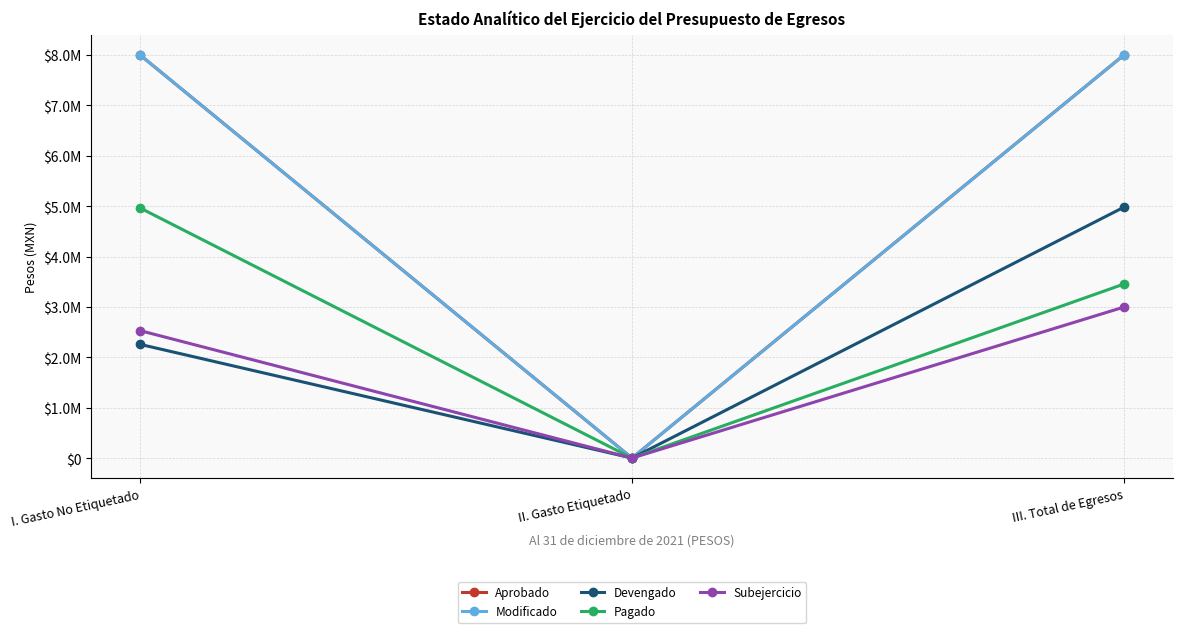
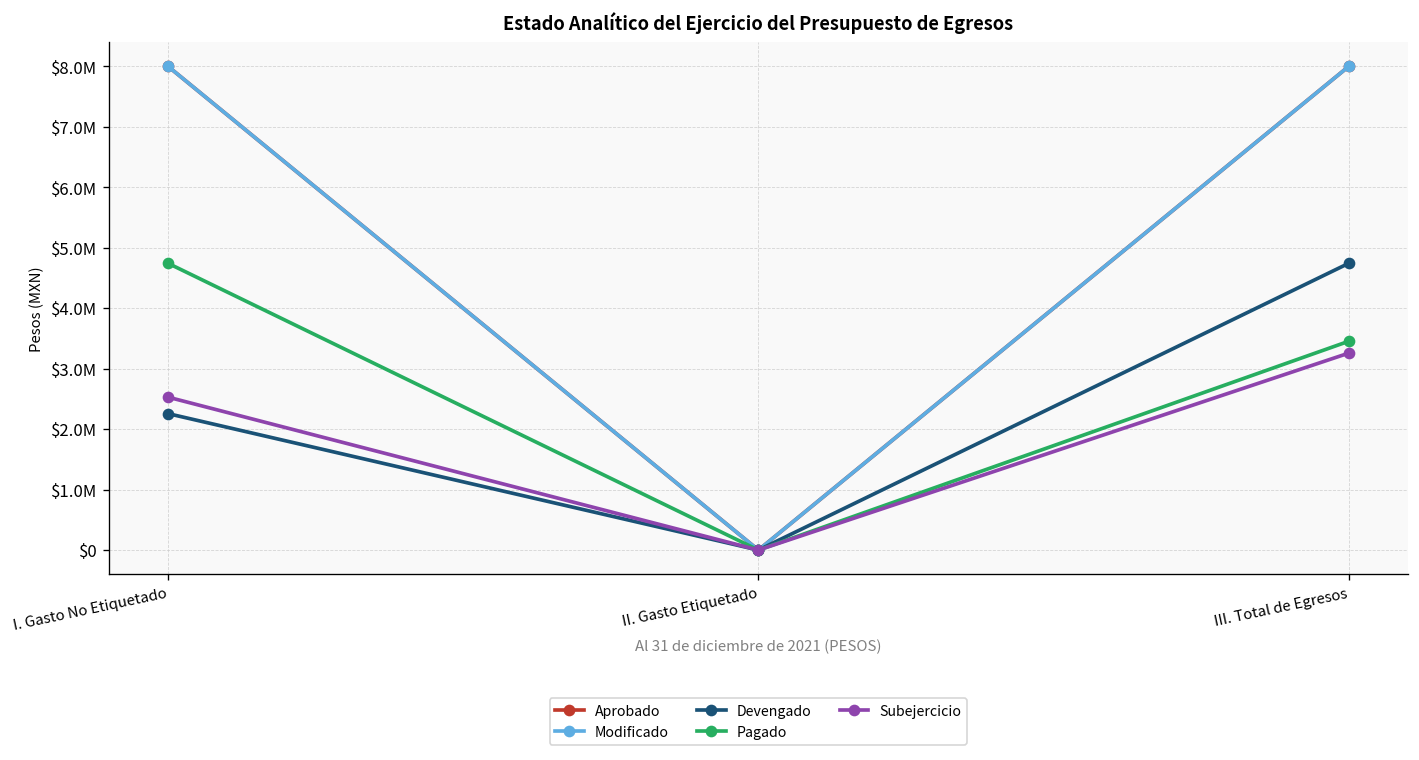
Pagado, I. Gasto No Etiquetado: $5000000 -> $4700000
Devengado, III. Total de Egresos: $5000000 -> $4700000
Subejercicio, III. Total de Egresos: $3000000 -> $3300000
